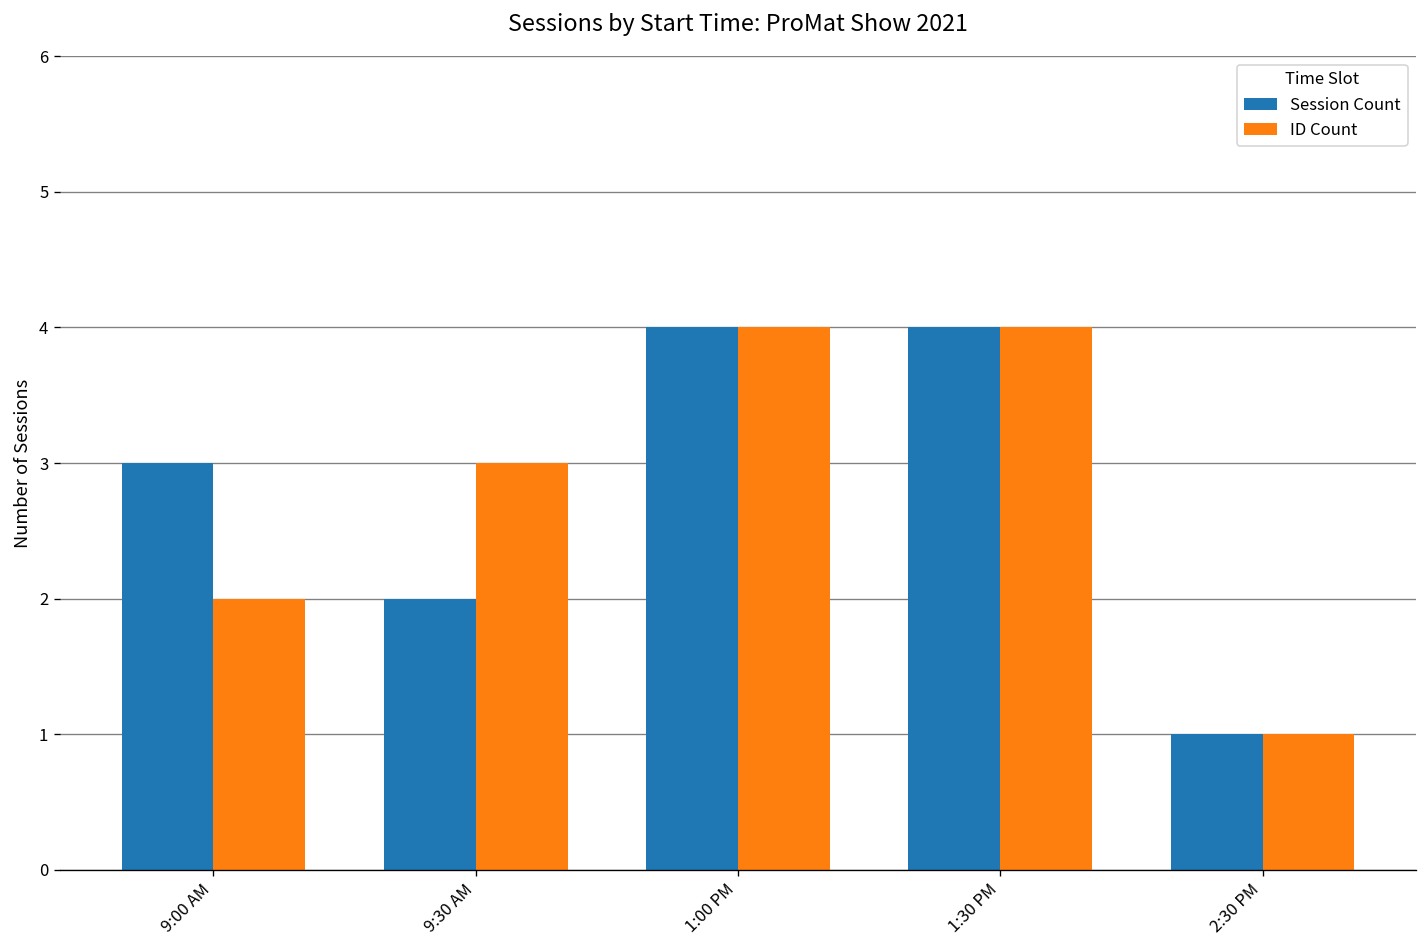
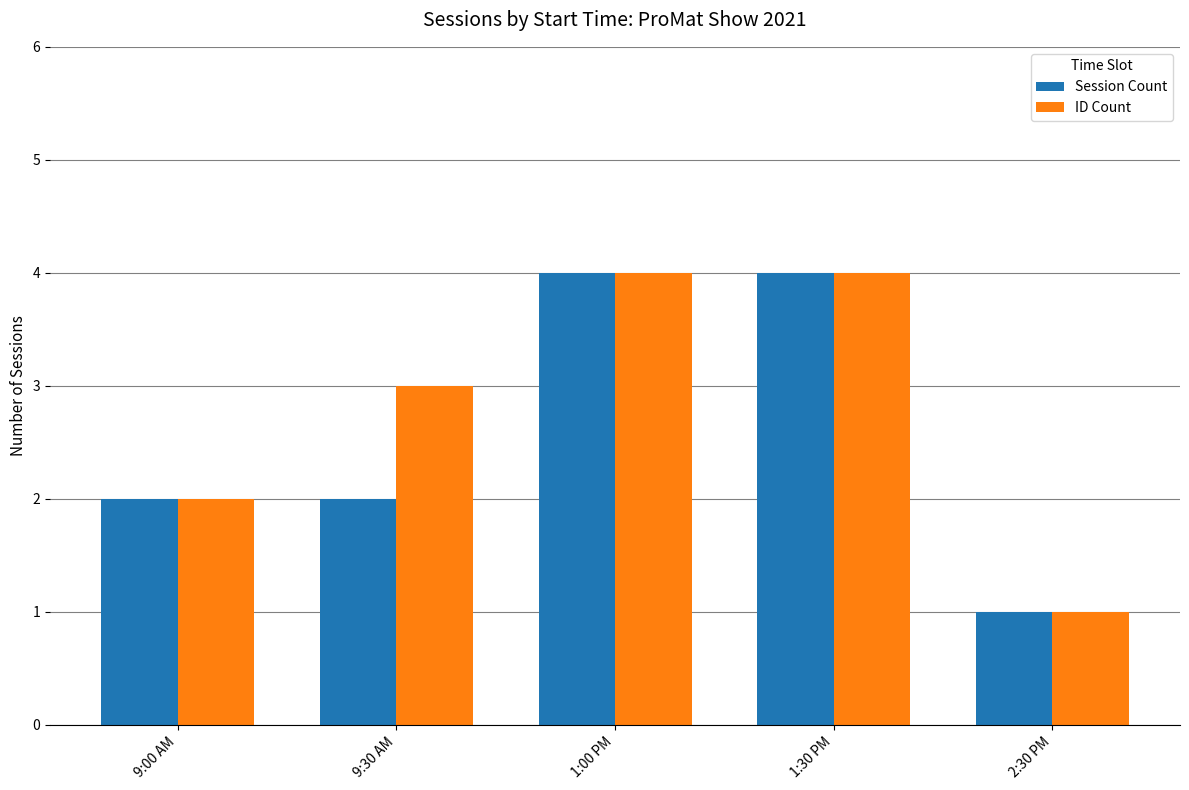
Session Count, 9:00 AM: 3 -> 2
